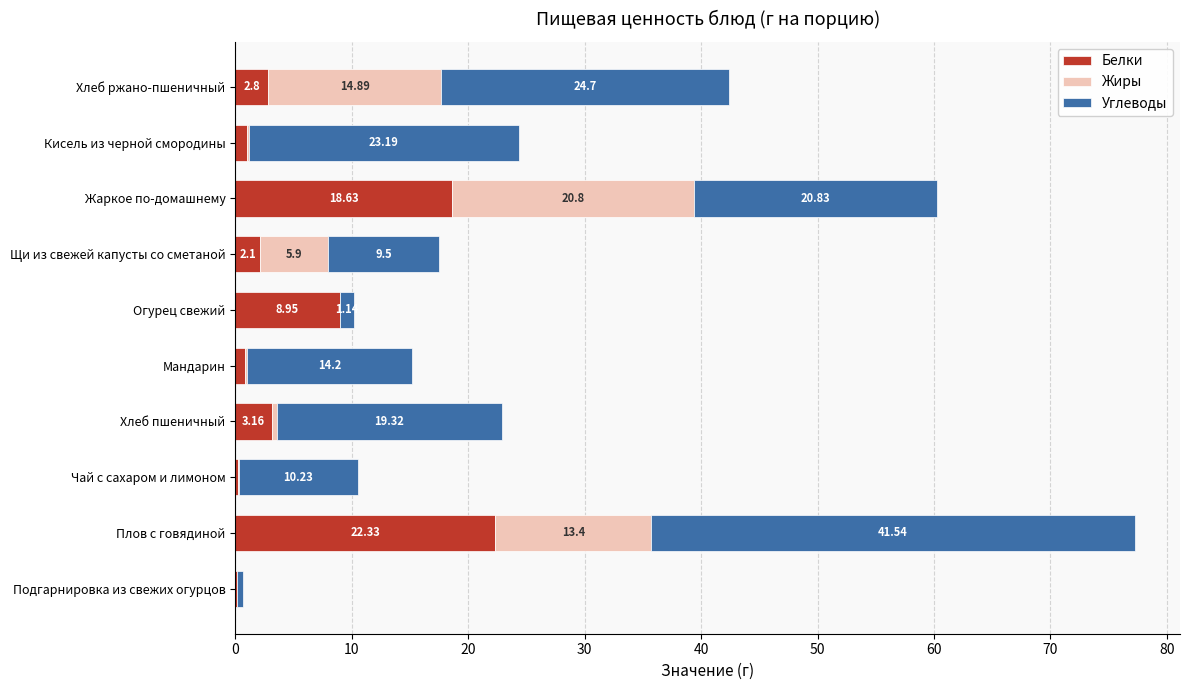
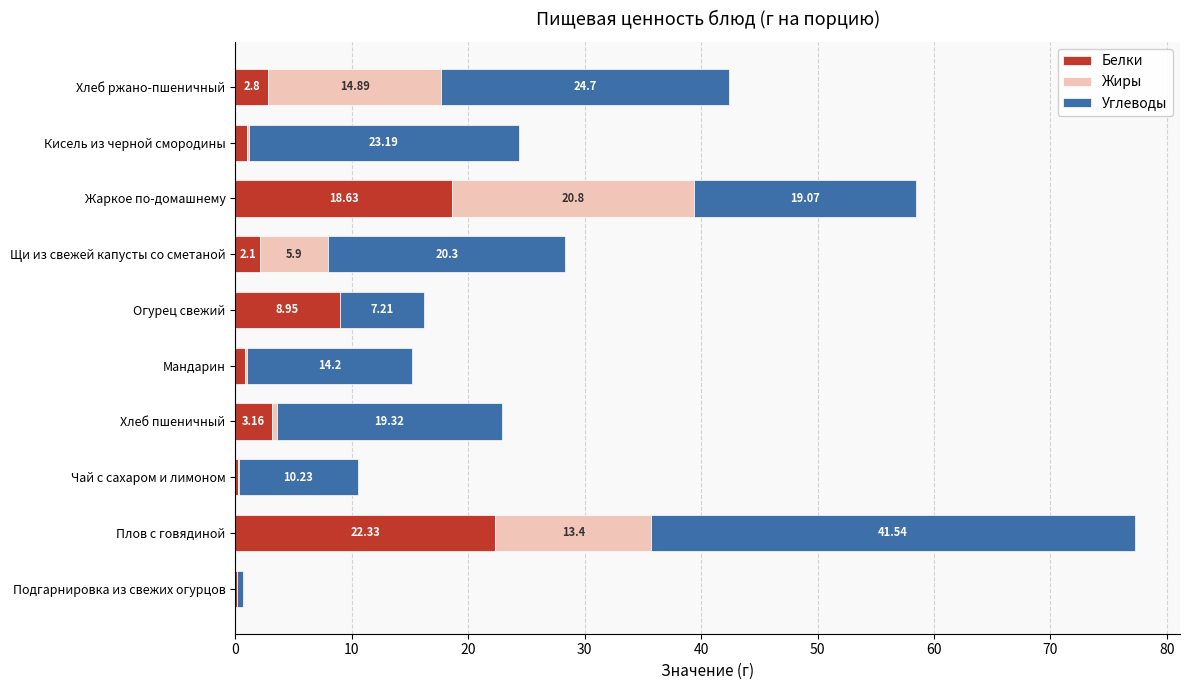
Углеводы, Жаркое по-домашнему: 20.83 -> 19.07
Углеводы, Щи из свежей капусты со сметаной: 9.5 -> 20.3
Углеводы, Огурец свежий: 1.14 -> 7.21
